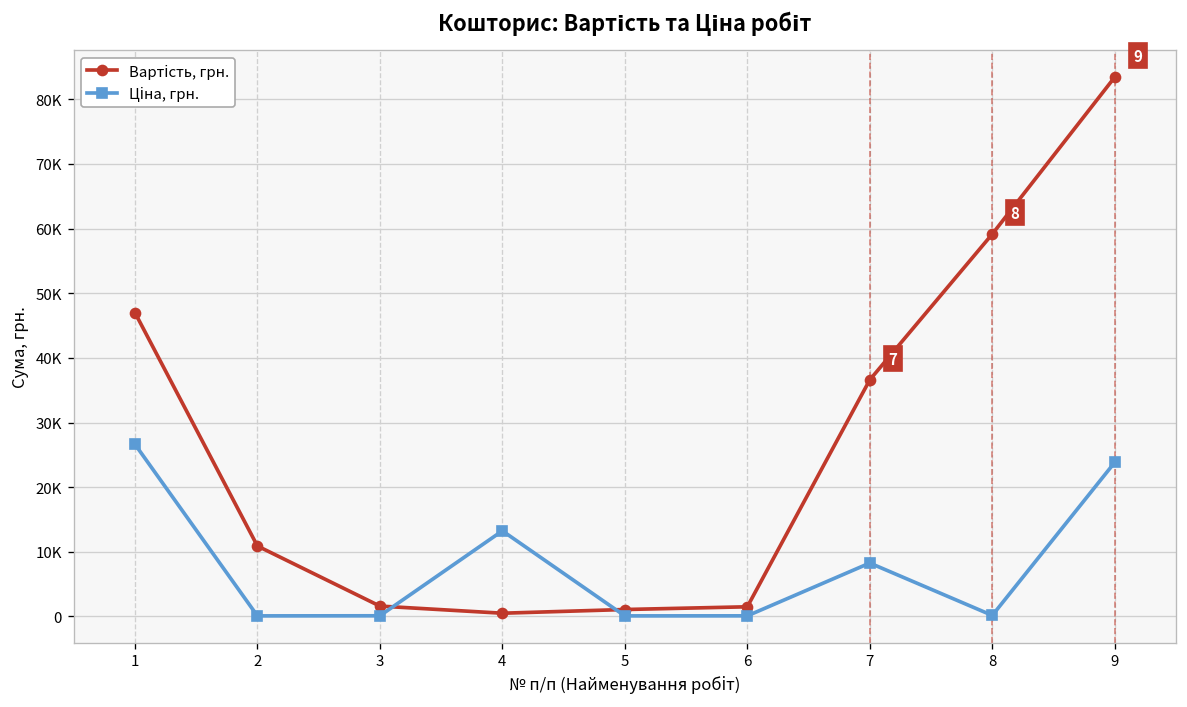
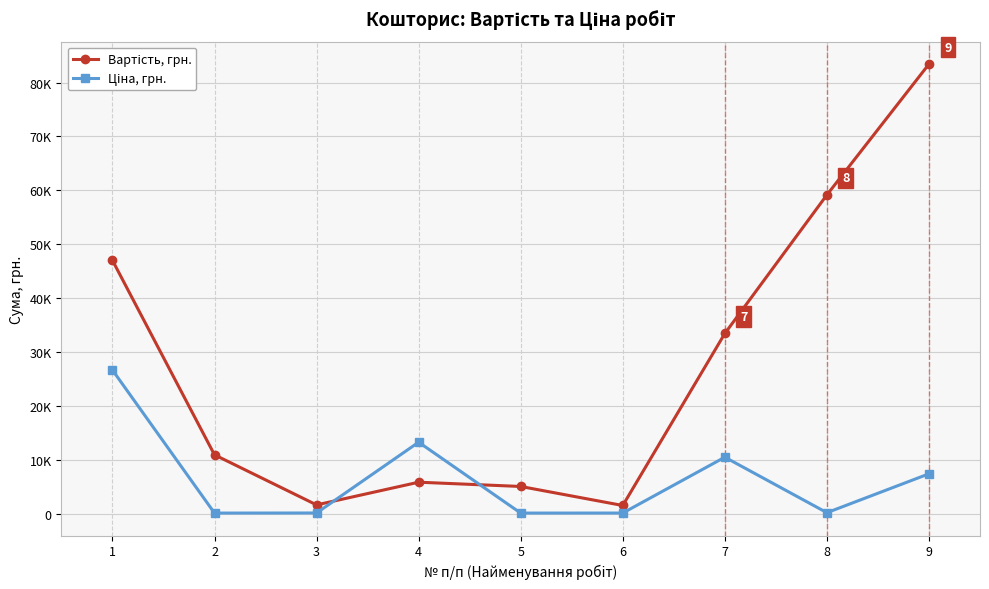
Вартість, грн., 4: 0 -> 6000
Вартість, грн., 5: 1000 -> 5000
Вартість, грн., 7: 37000 -> 33000
Ціна, грн., 7: 8000 -> 10000
Ціна, грн., 9: 24000 -> 7000
